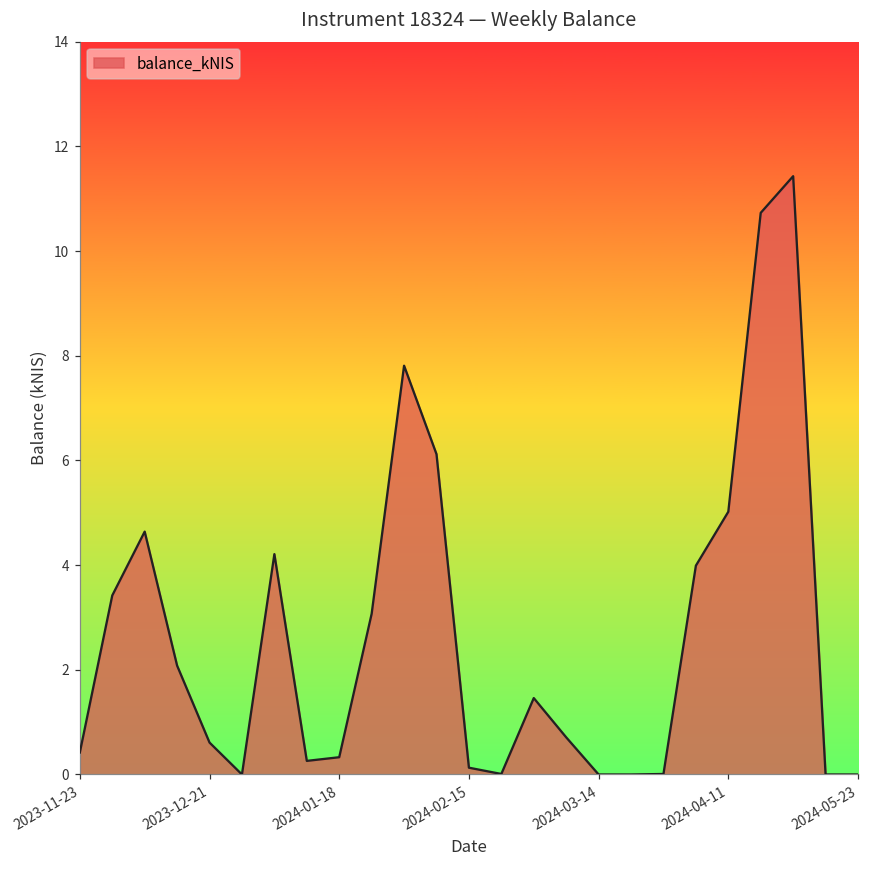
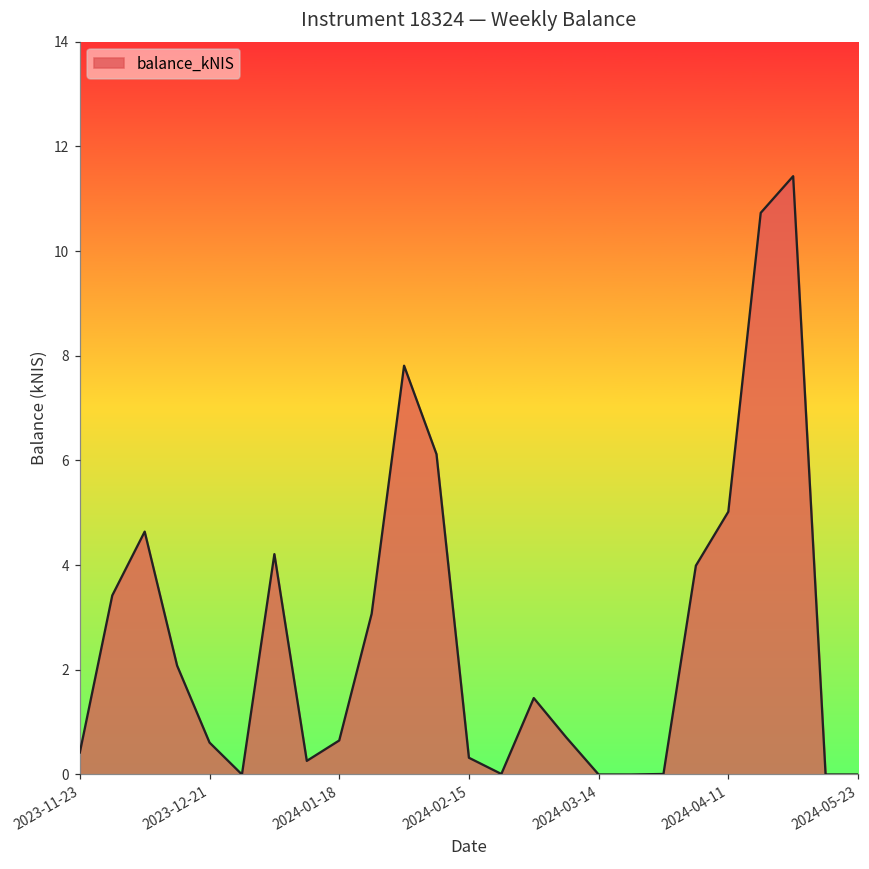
2024-01-18: 0.3 -> 0.7
2024-02-15: 0.1 -> 0.3
